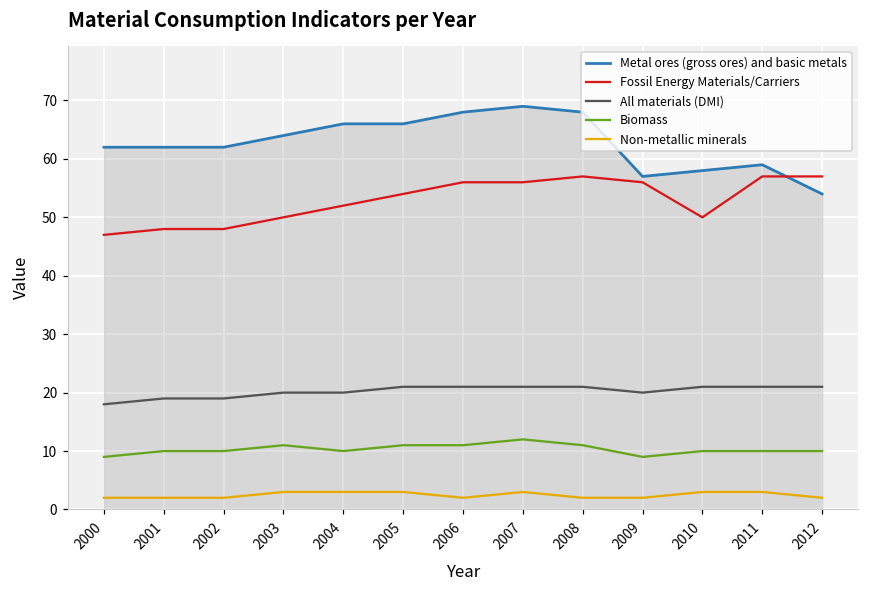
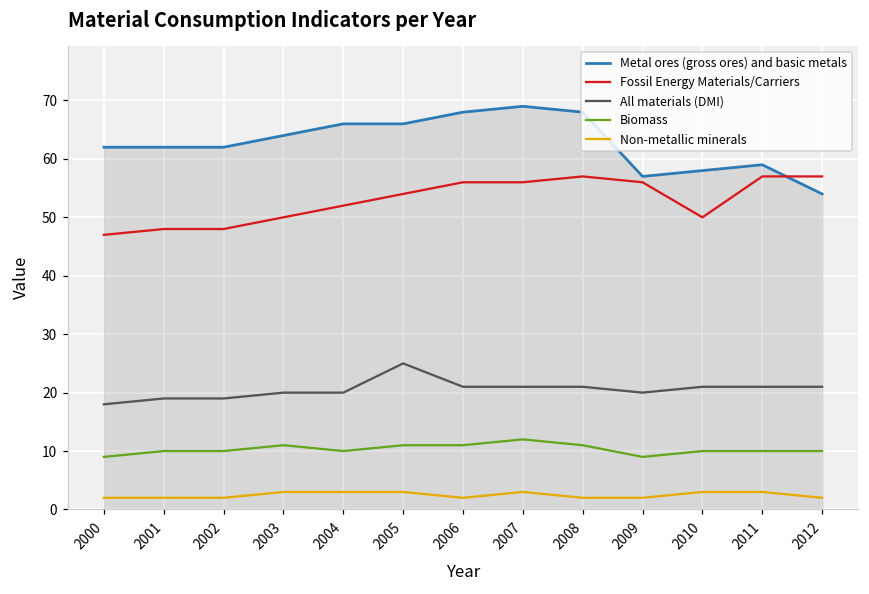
All materials (DMI), 2005: 21 -> 25
